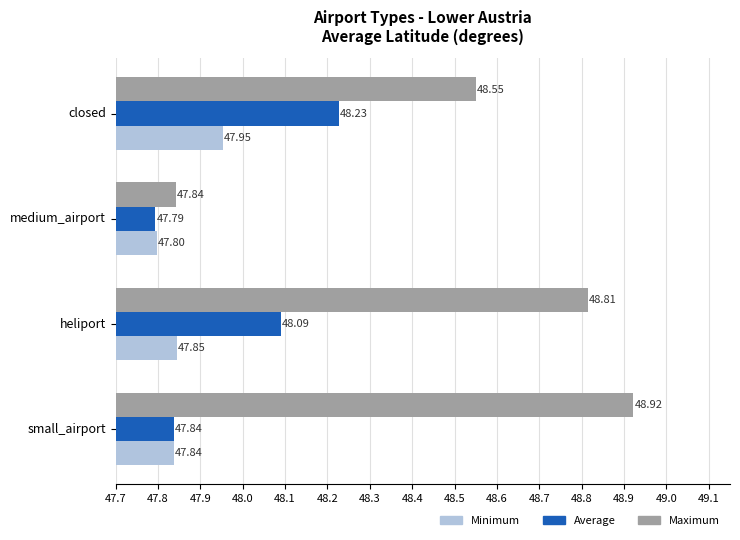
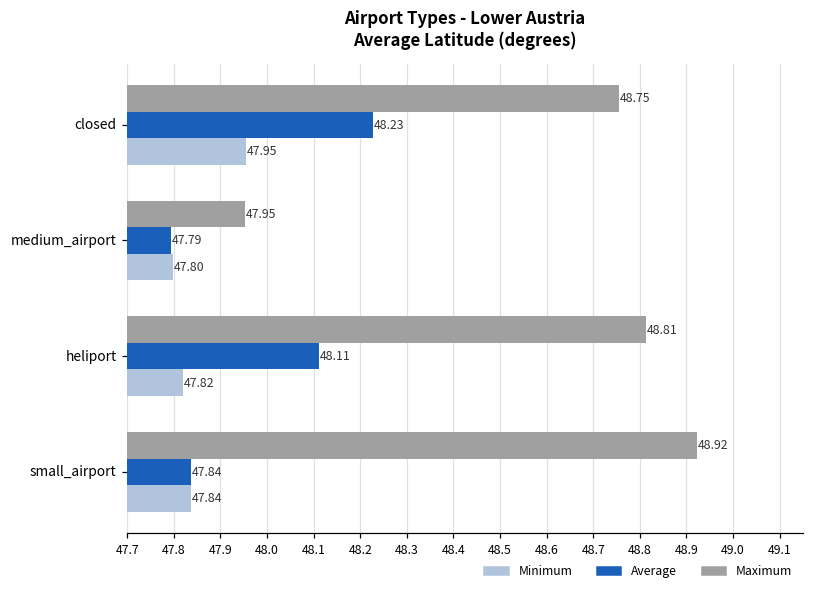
Maximum, closed: 48.55 -> 48.75
Maximum, medium_airport: 47.84 -> 47.95
Average, heliport: 48.09 -> 48.11
Minimum, heliport: 47.85 -> 47.82
